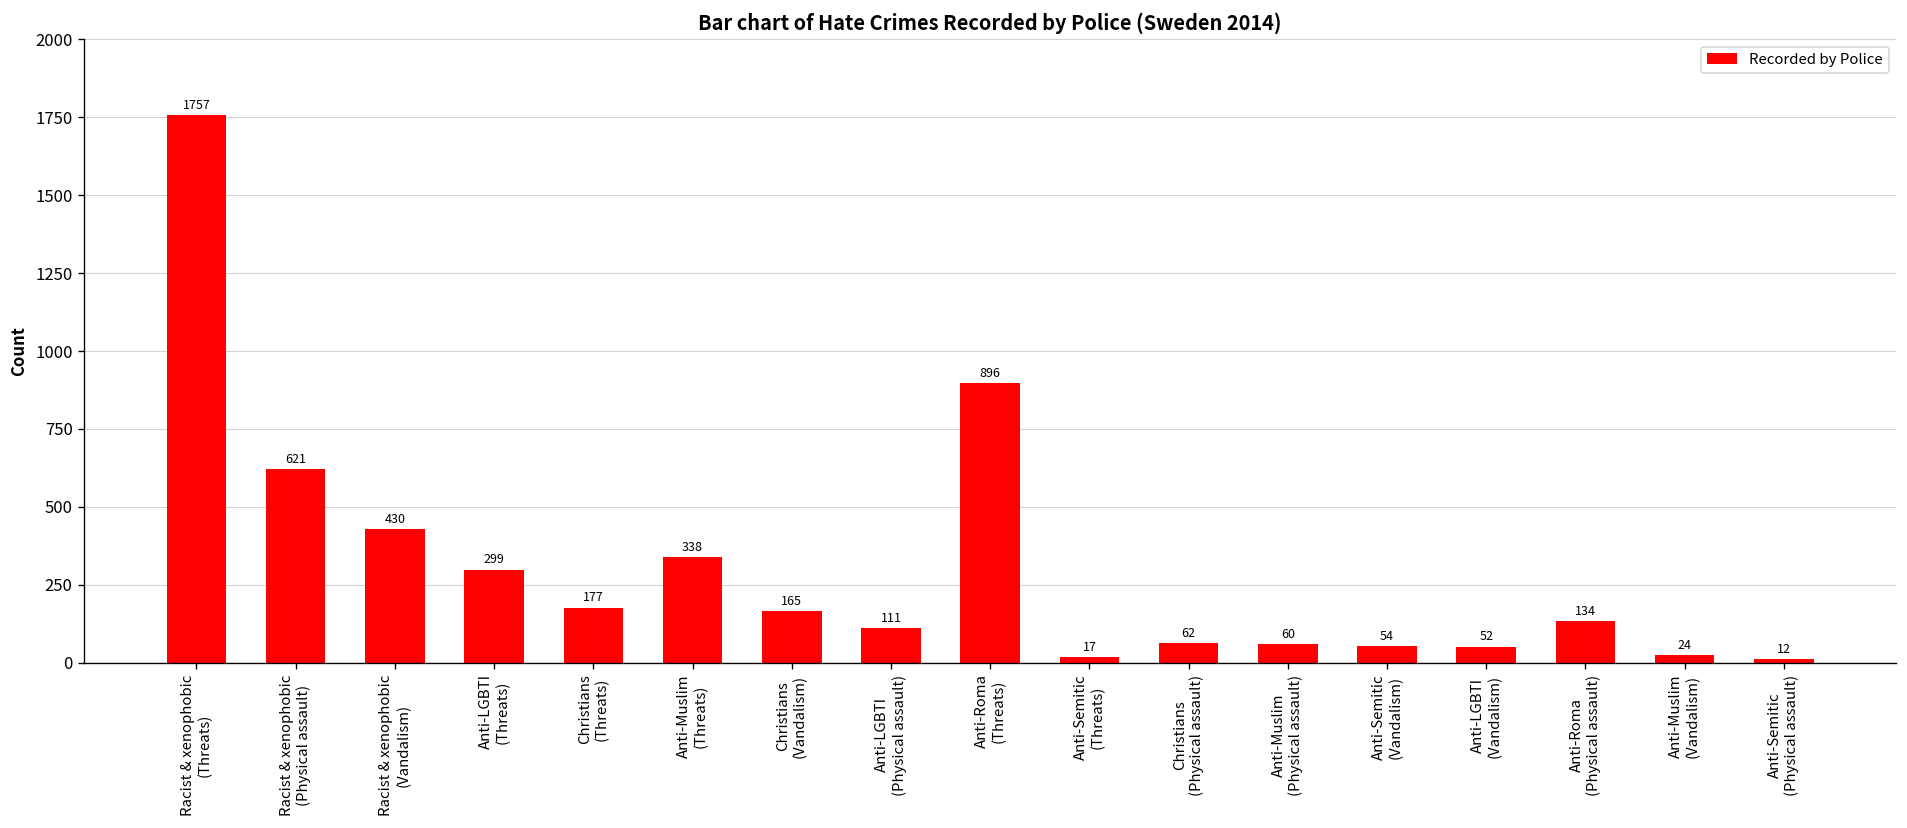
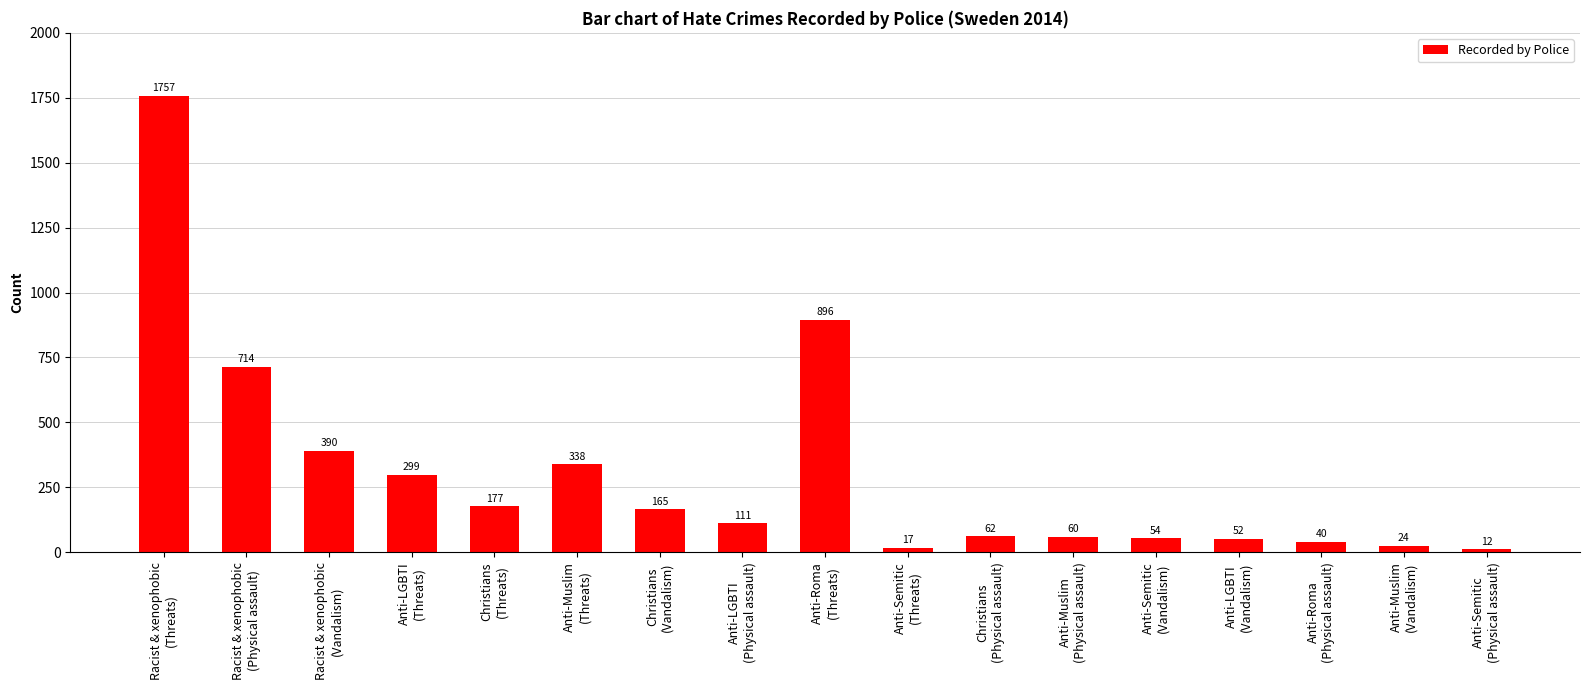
Racist & xenophobic (Physical assault): 621 -> 714
Racist & xenophobic (Vandalism): 430 -> 390
Anti-Roma (Physical assault): 134 -> 40
